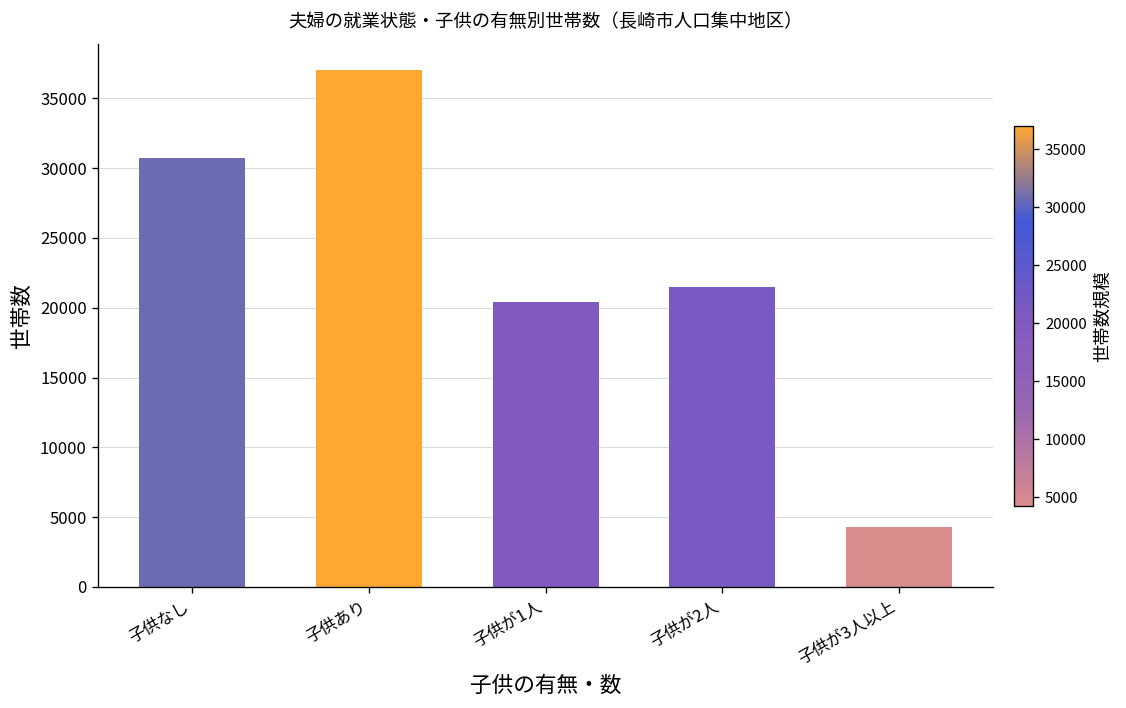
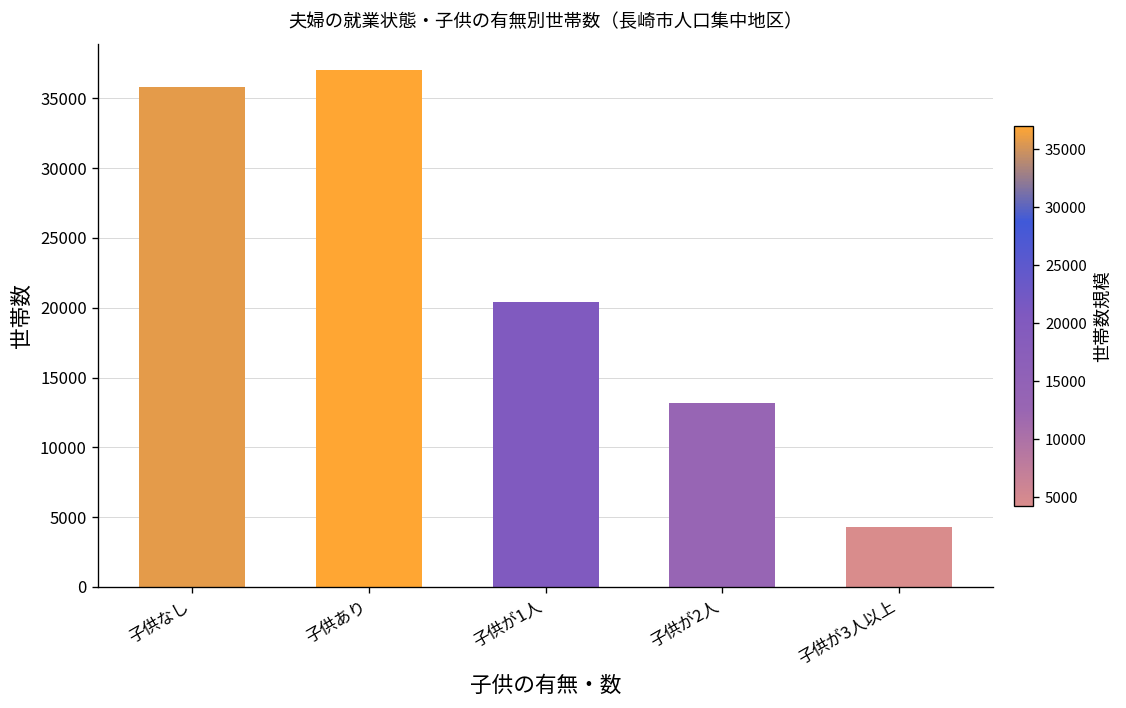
子供なし: 30700 -> 35800
子供が2人: 21500 -> 13200
